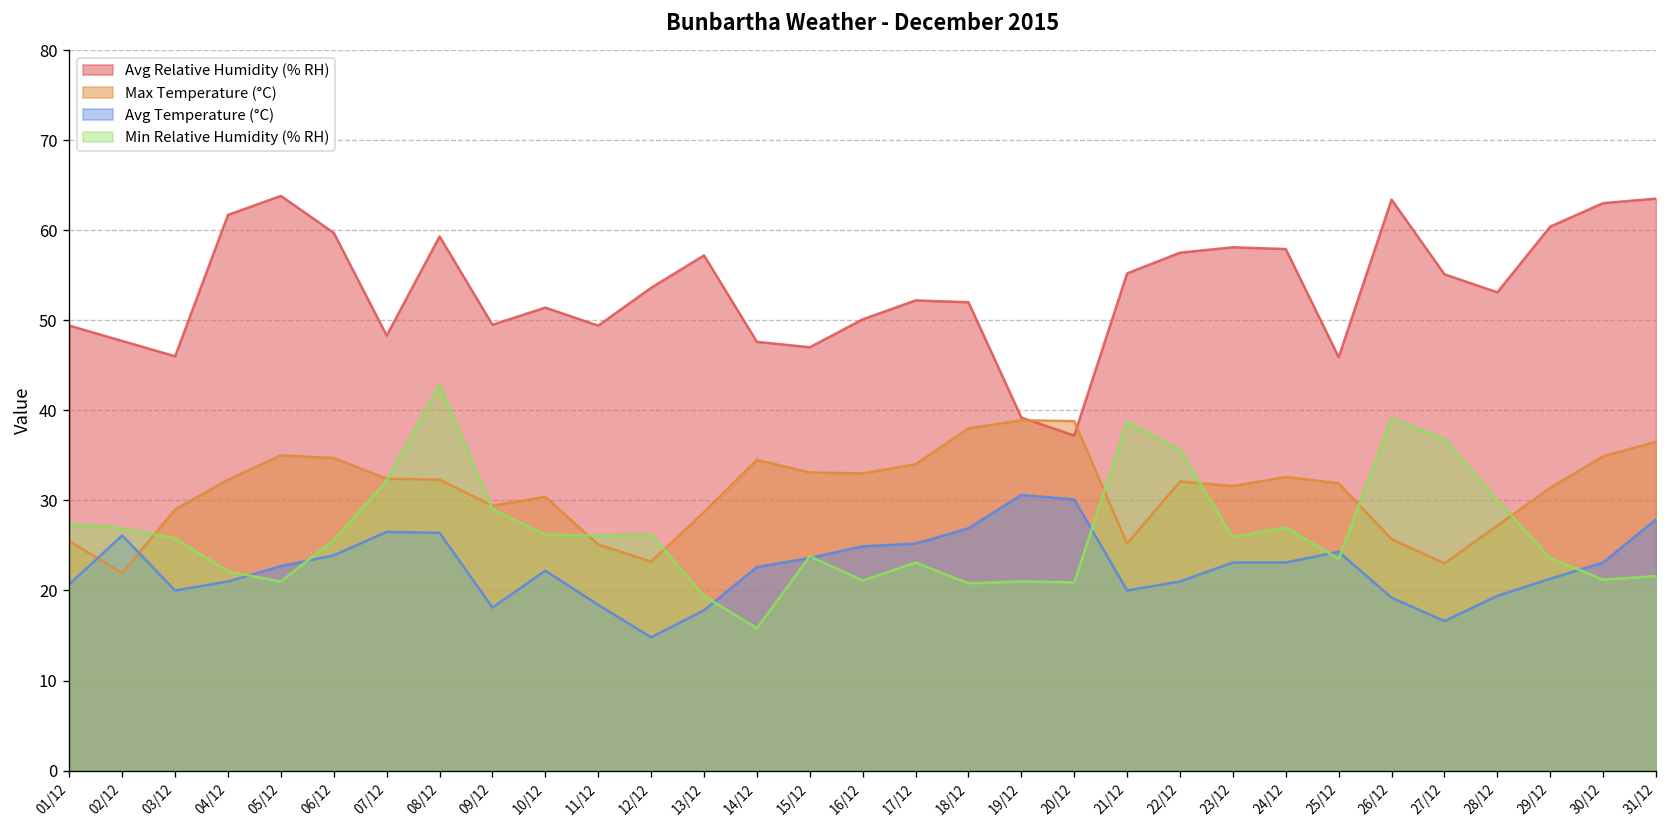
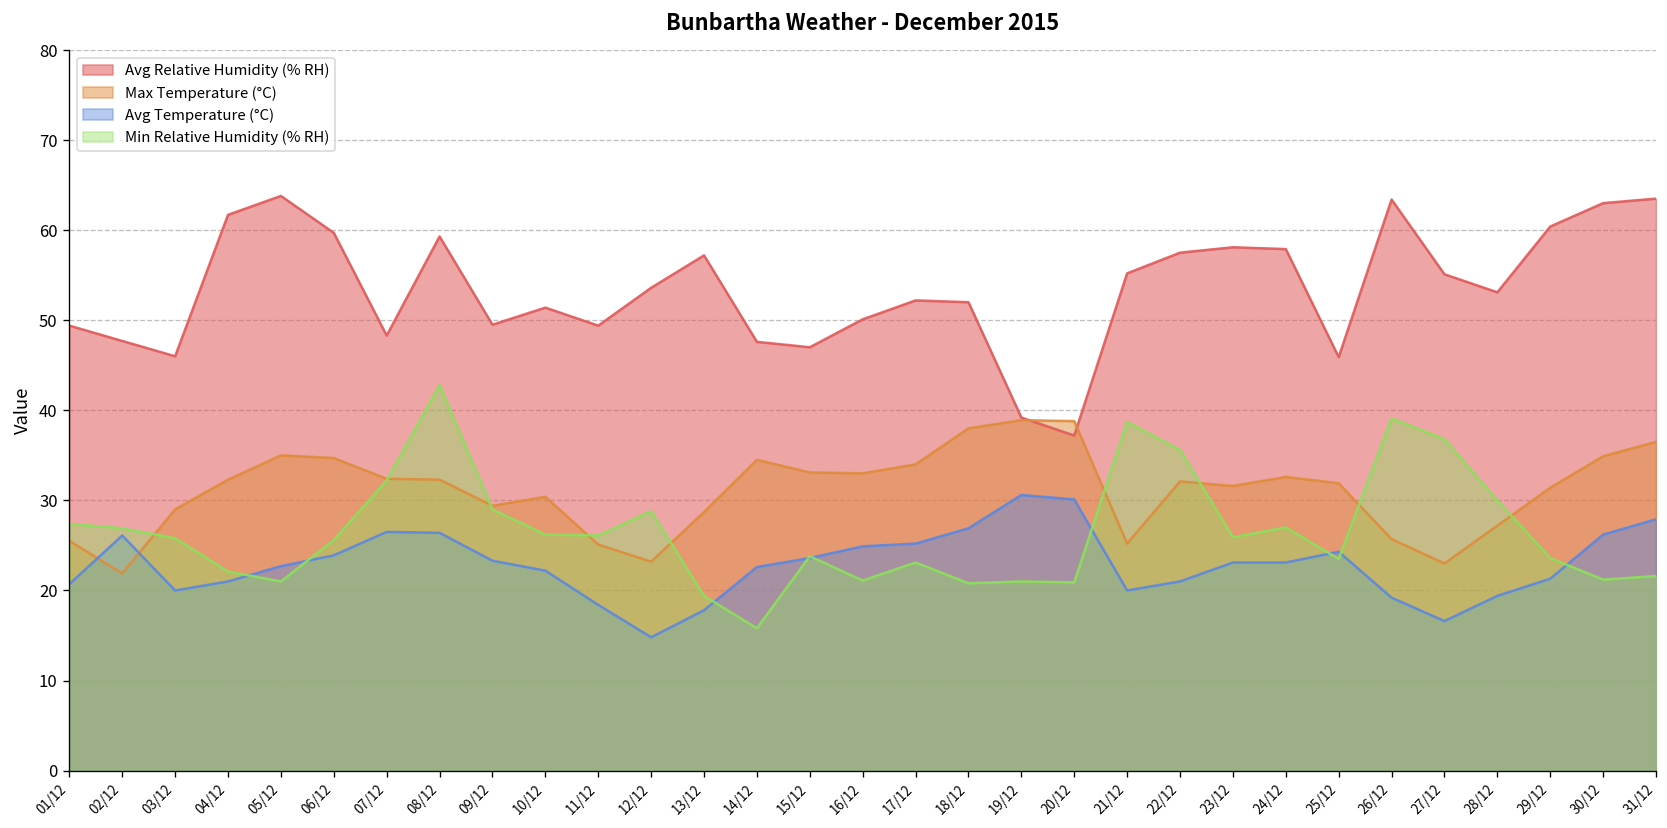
Avg Temperature (°C), 09/12: 18 -> 23
Min Relative Humidity (% RH), 12/12: 26 -> 29
Avg Temperature (°C), 30/12: 23 -> 26
